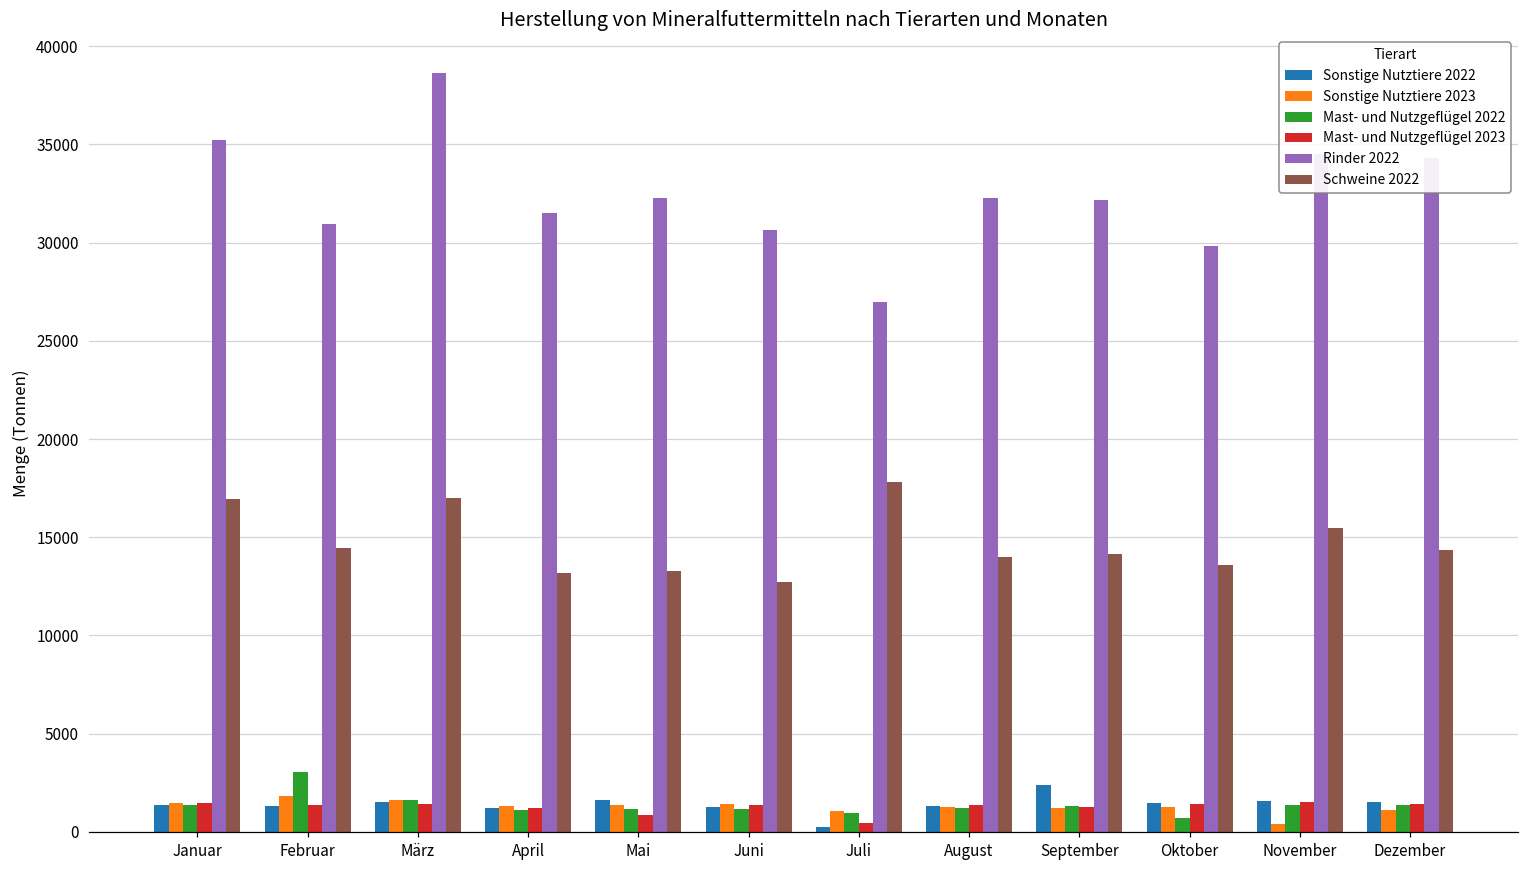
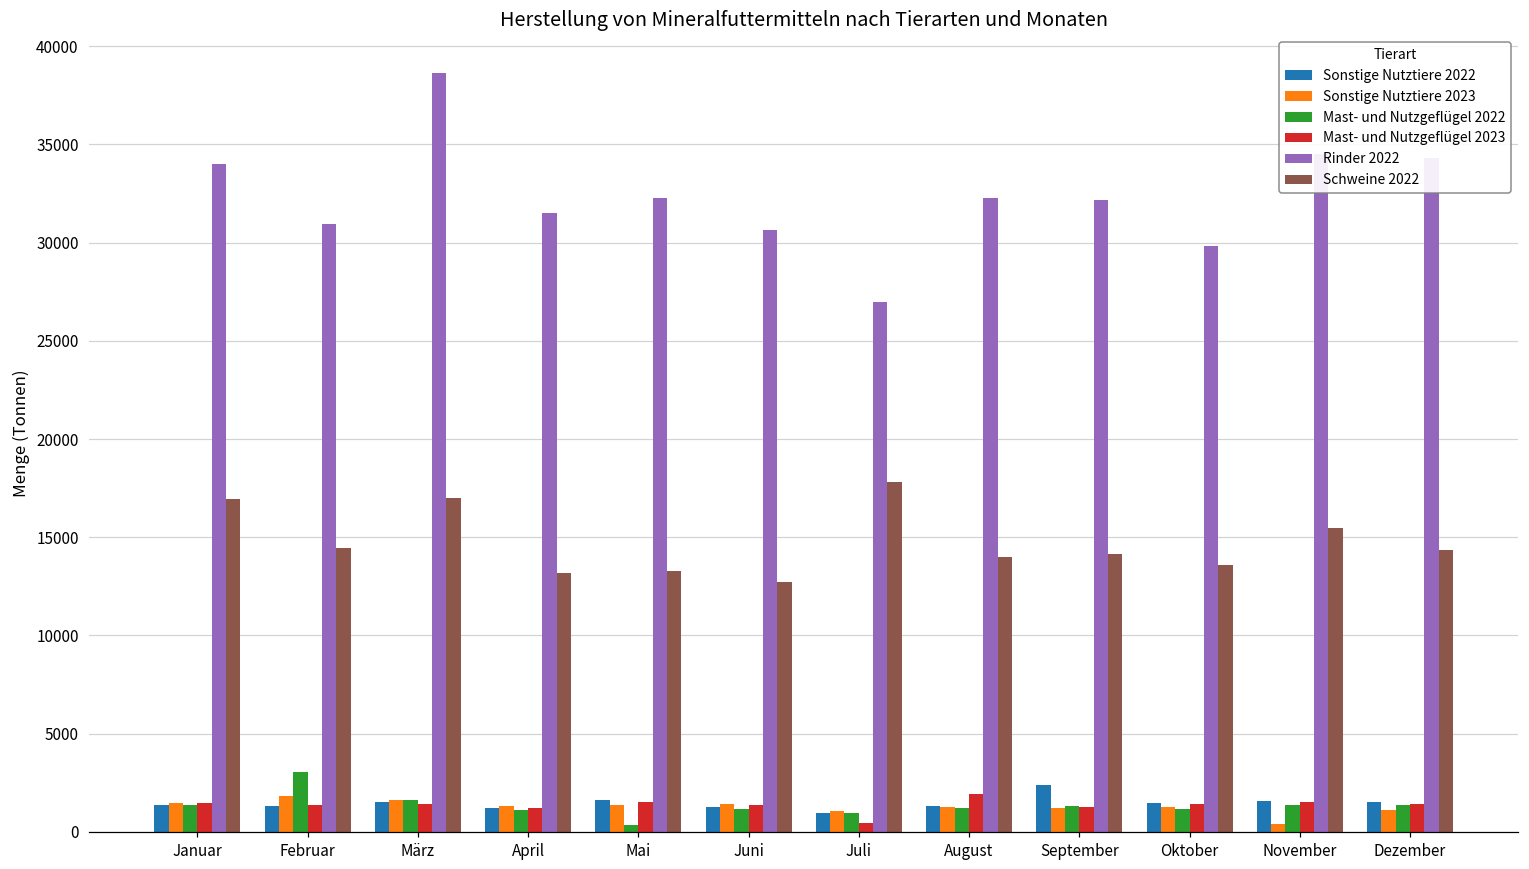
Rinder 2022, Januar: 35200 -> 34000
Mast- und Nutzgeflügel 2022, Mai: 1200 -> 400
Mast- und Nutzgeflügel 2023, Mai: 900 -> 1500
Sonstige Nutztiere 2022, Juli: 300 -> 1000
Mast- und Nutzgeflügel 2023, August: 1400 -> 1900
Mast- und Nutzgeflügel 2022, Oktober: 700 -> 1200
